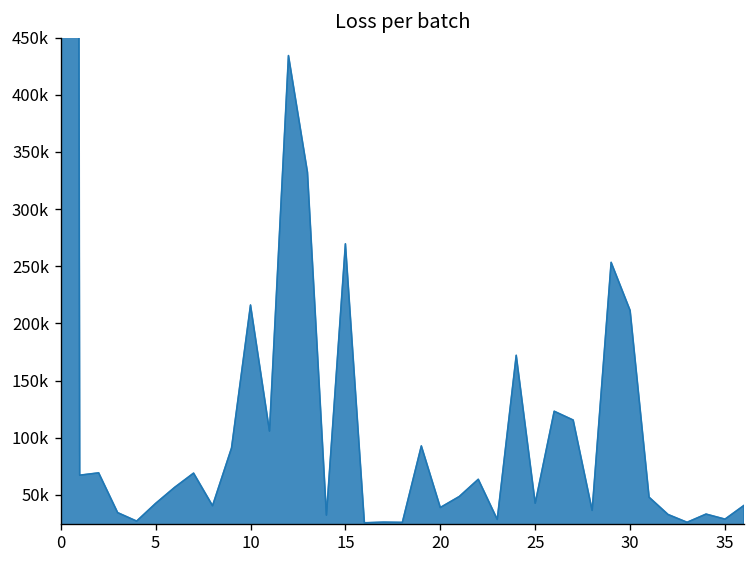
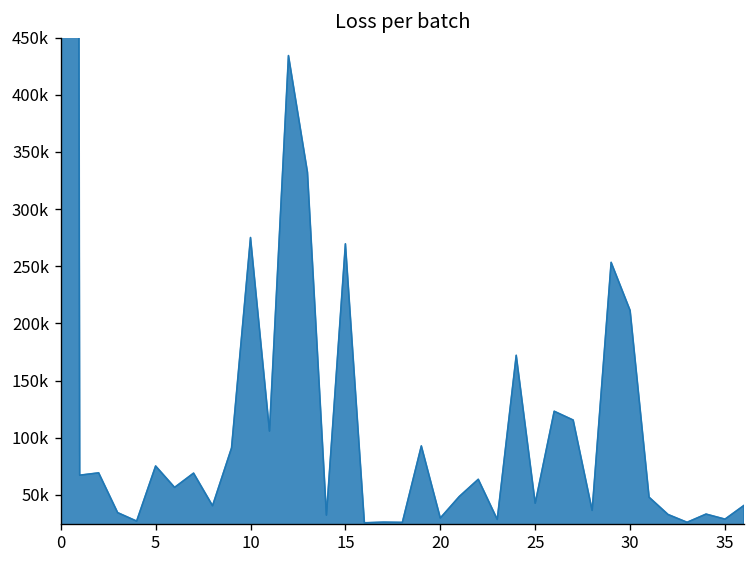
5: 40000 -> 80000
10: 220000 -> 280000
20: 40000 -> 30000
